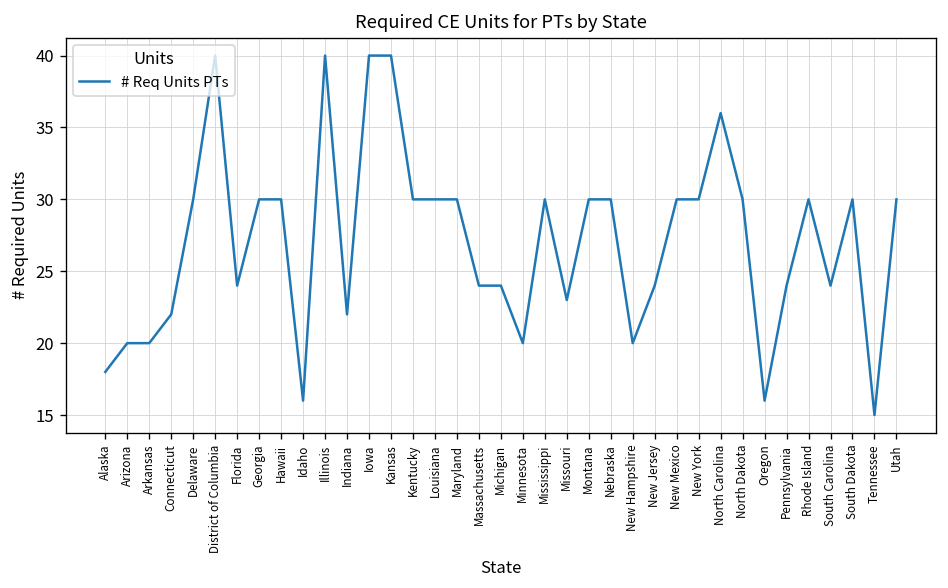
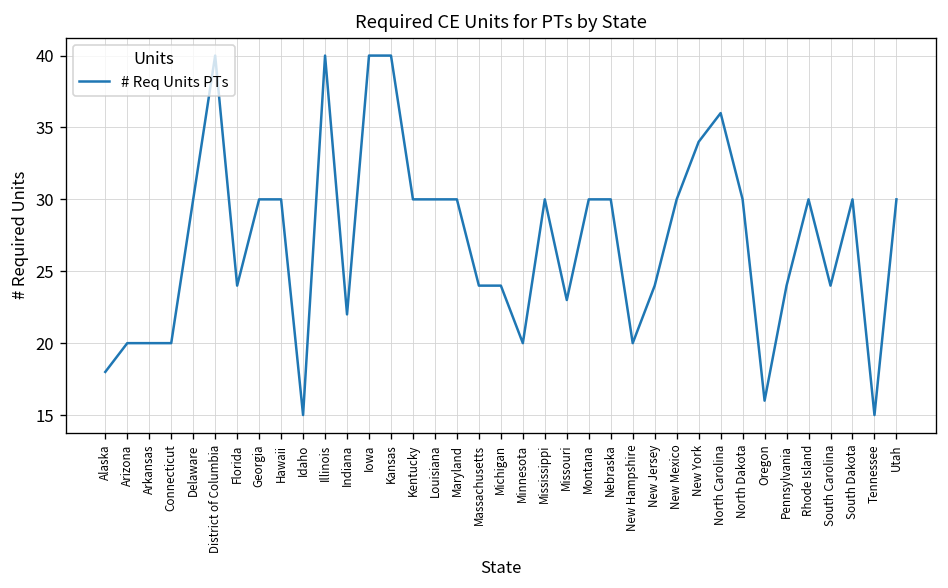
Connecticut: 22 -> 20
Idaho: 16 -> 15
New York: 30 -> 34
